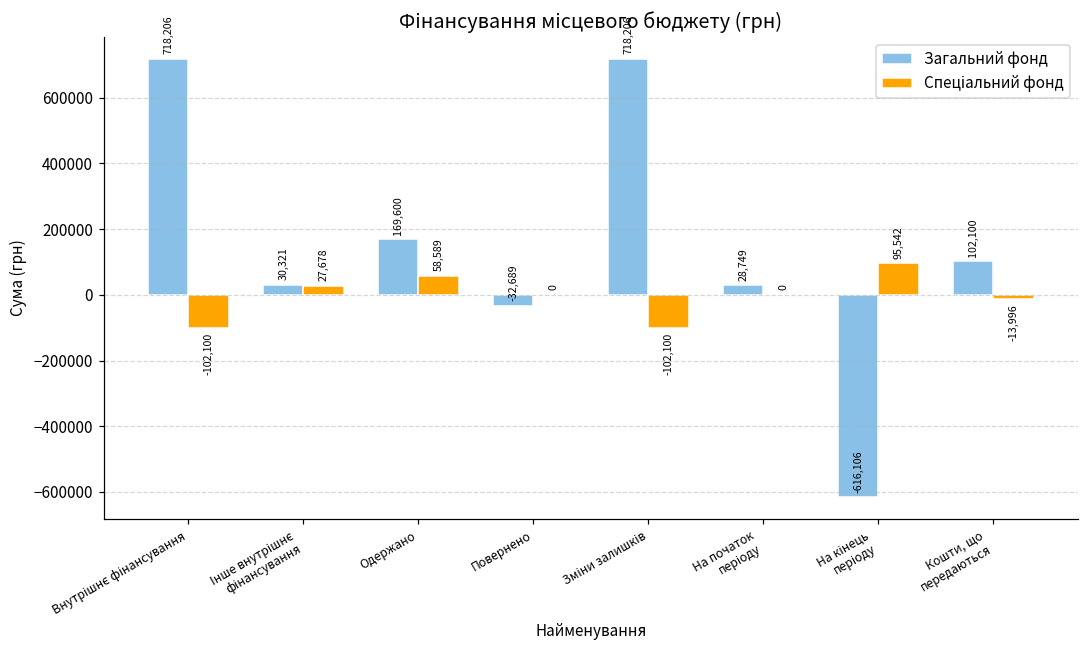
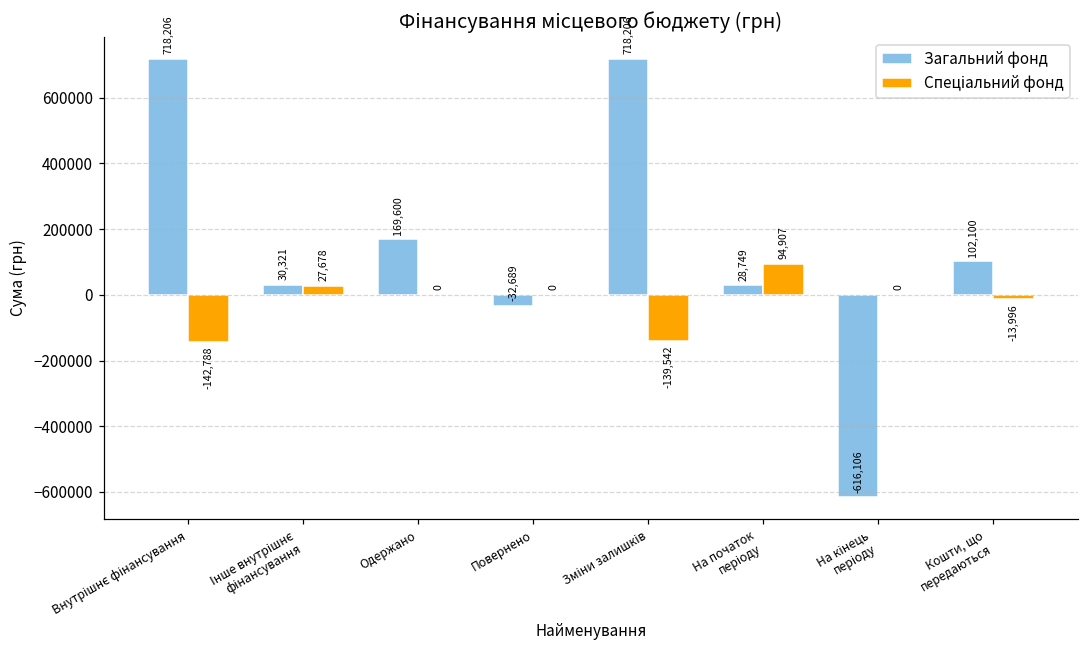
Спеціальний фонд, Внутрішнє фінансування: -102,100 -> -142,788
Спеціальний фонд, Одержано: 58,589 -> 0
Спеціальний фонд, Зміни залишків: -102,100 -> -139,542
Спеціальний фонд, На початок періоду: 0 -> 94,907
Спеціальний фонд, На кінець періоду: 95,542 -> 0
